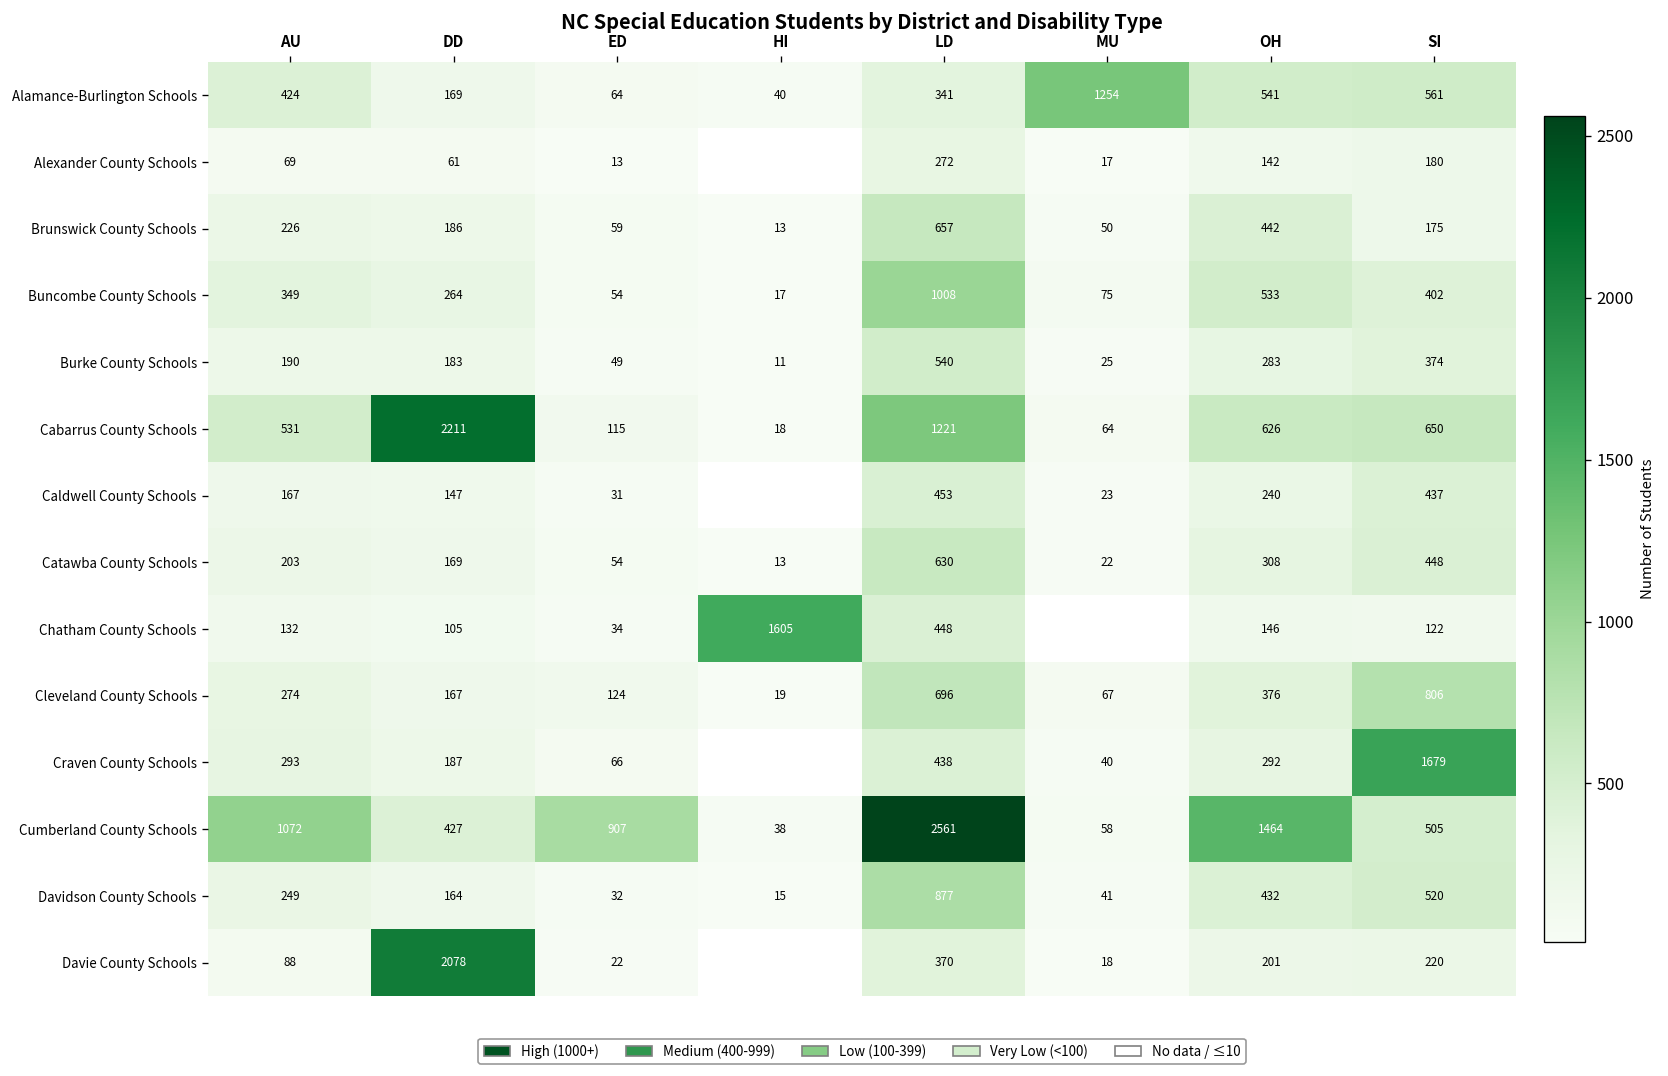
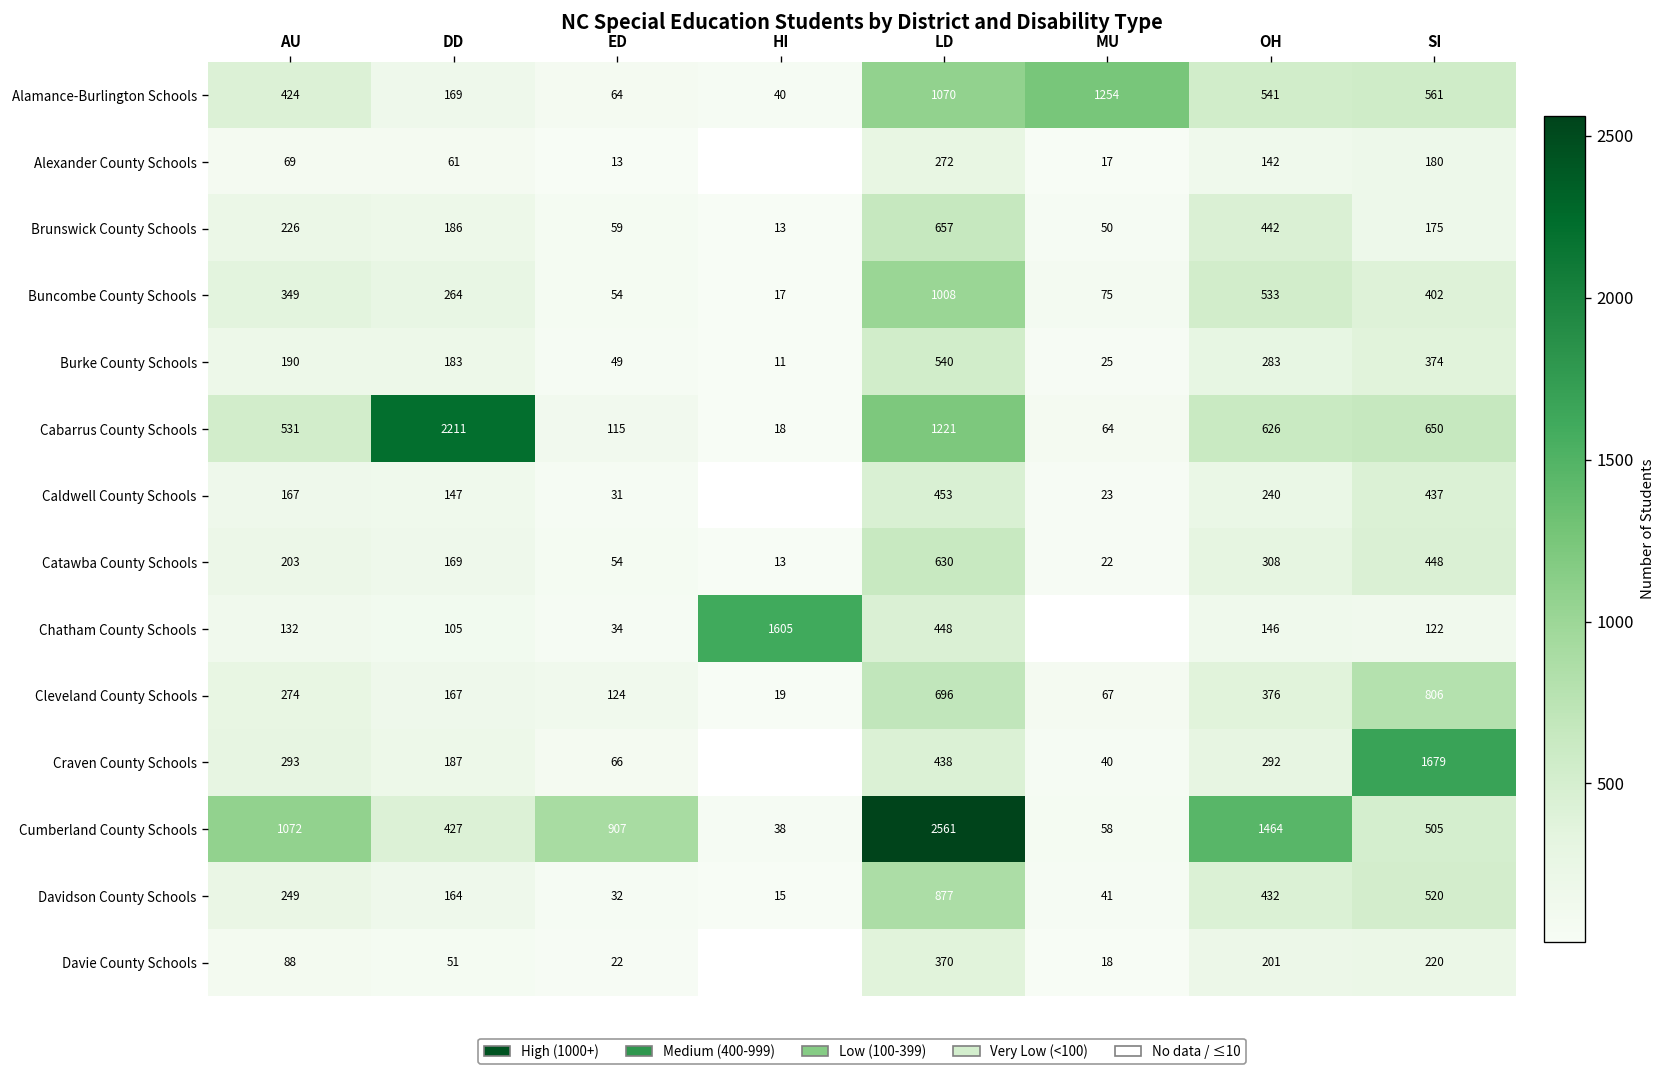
Alamance-Burlington Schools, LD: 341 -> 1070
Davie County Schools, DD: 2078 -> 51
